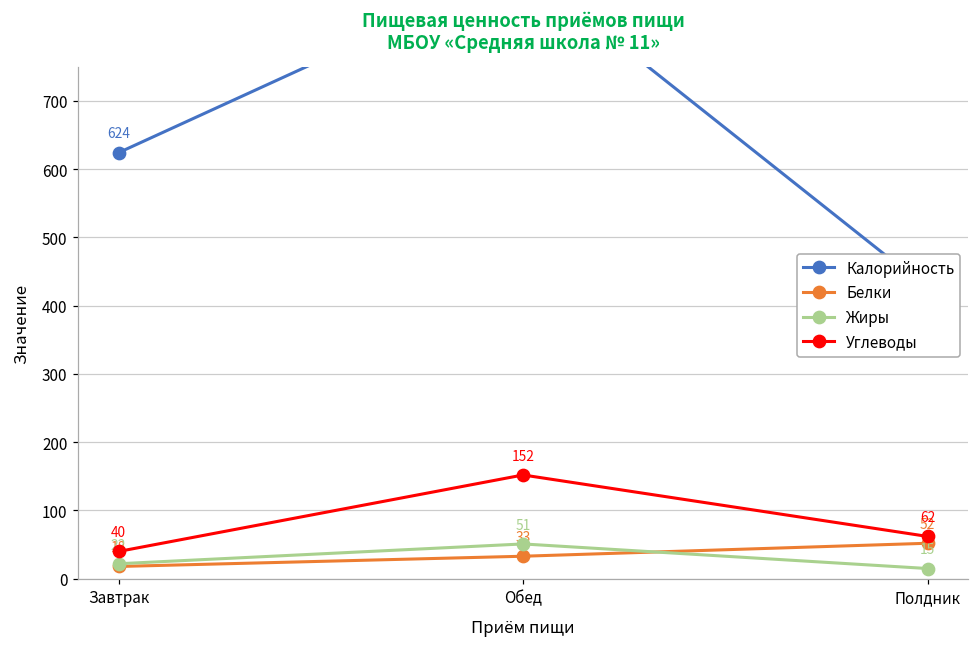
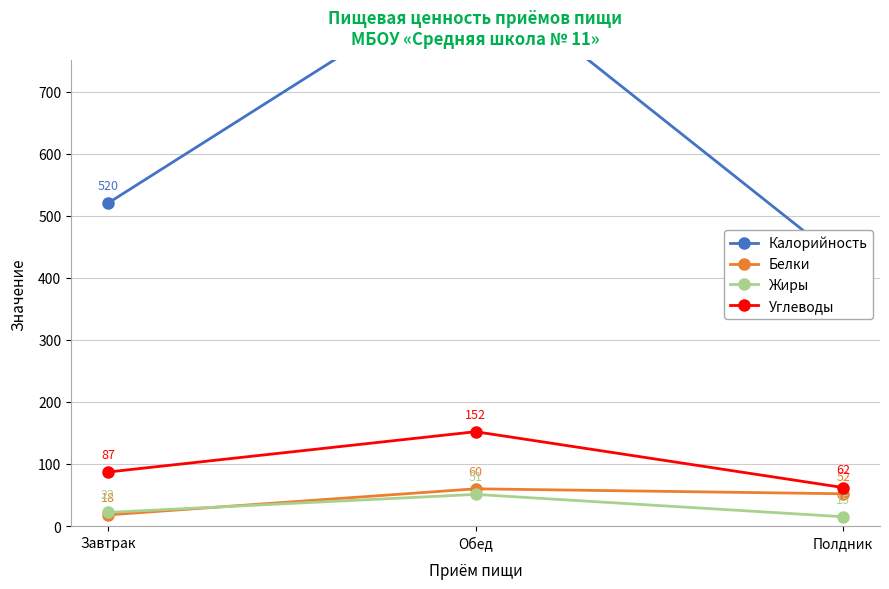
Калорийность, Завтрак: 624 -> 520
Углеводы, Завтрак: 40 -> 87
Белки, Обед: 33 -> 60
